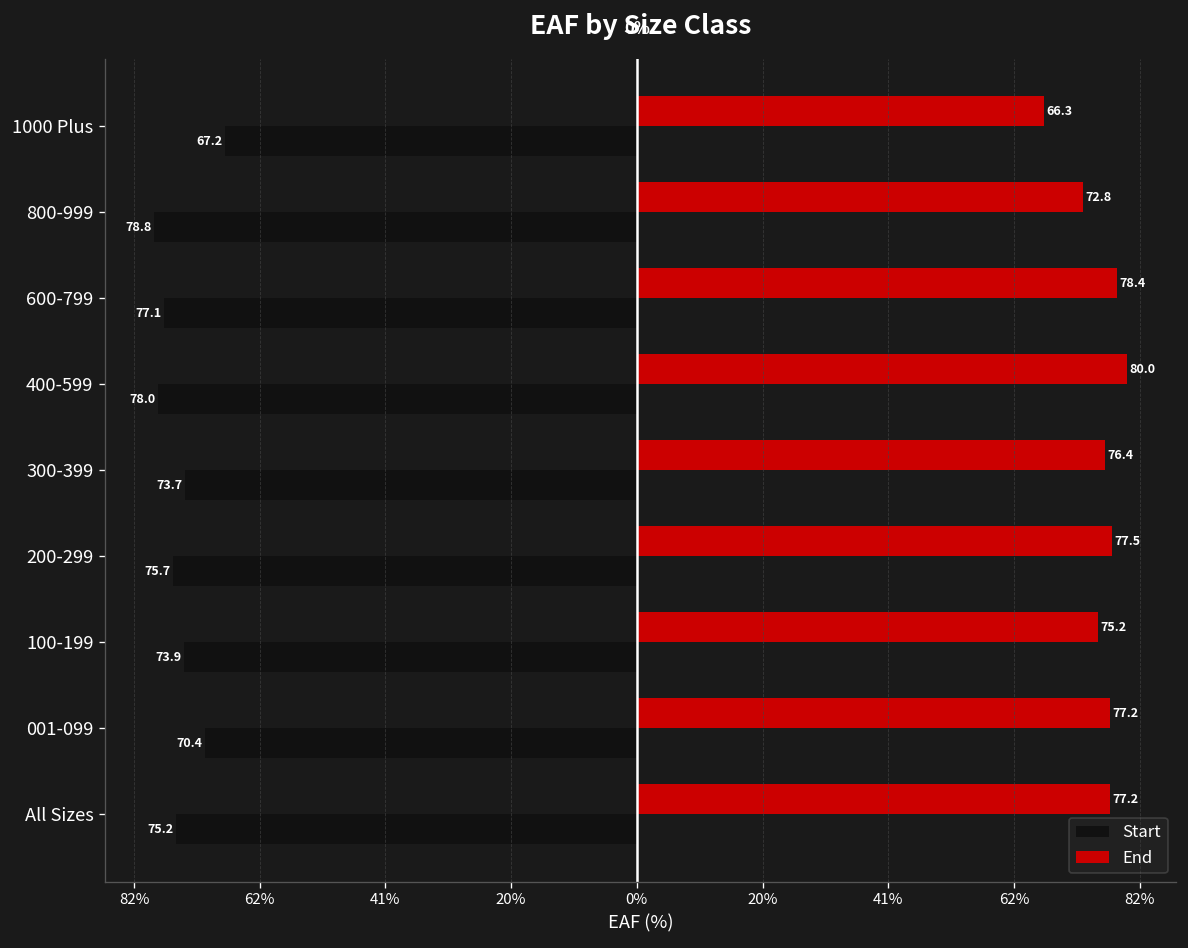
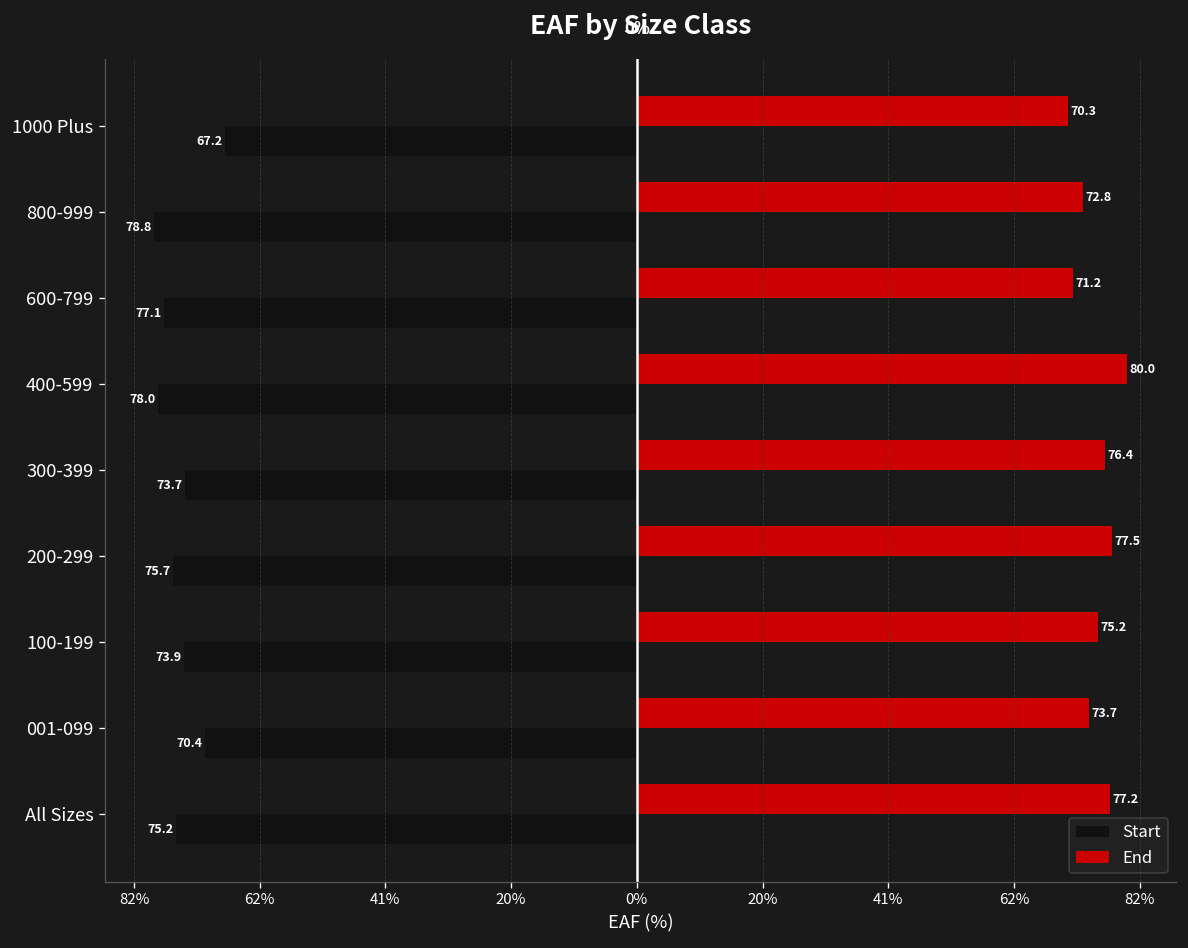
End, 1000 Plus: 66.3 -> 70.3
End, 600-799: 78.4 -> 71.2
End, 001-099: 77.2 -> 73.7
